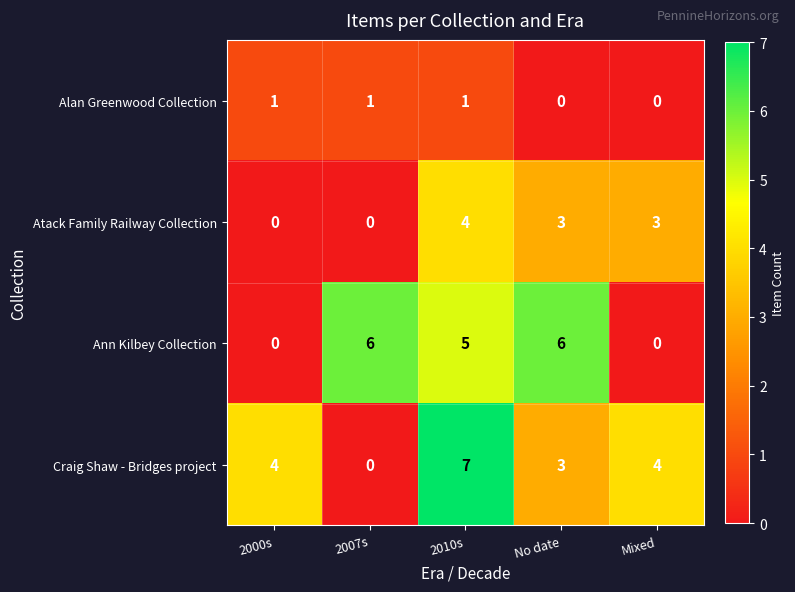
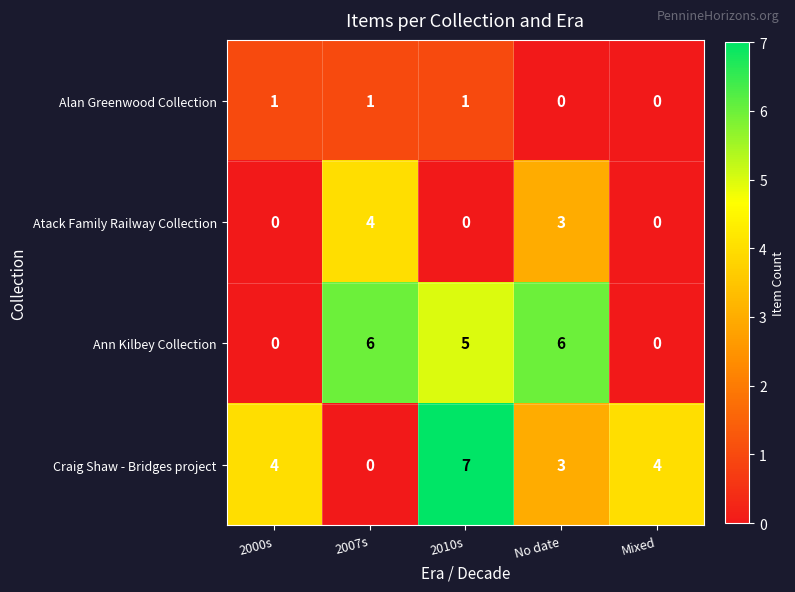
Atack Family Railway Collection, 2007s: 0 -> 4
Atack Family Railway Collection, 2010s: 4 -> 0
Atack Family Railway Collection, Mixed: 3 -> 0
